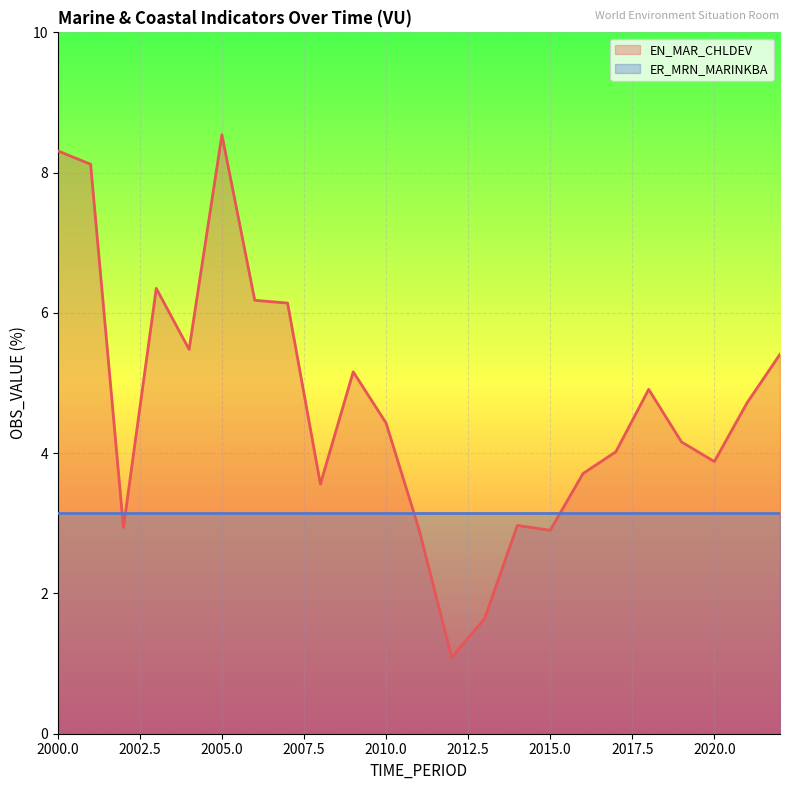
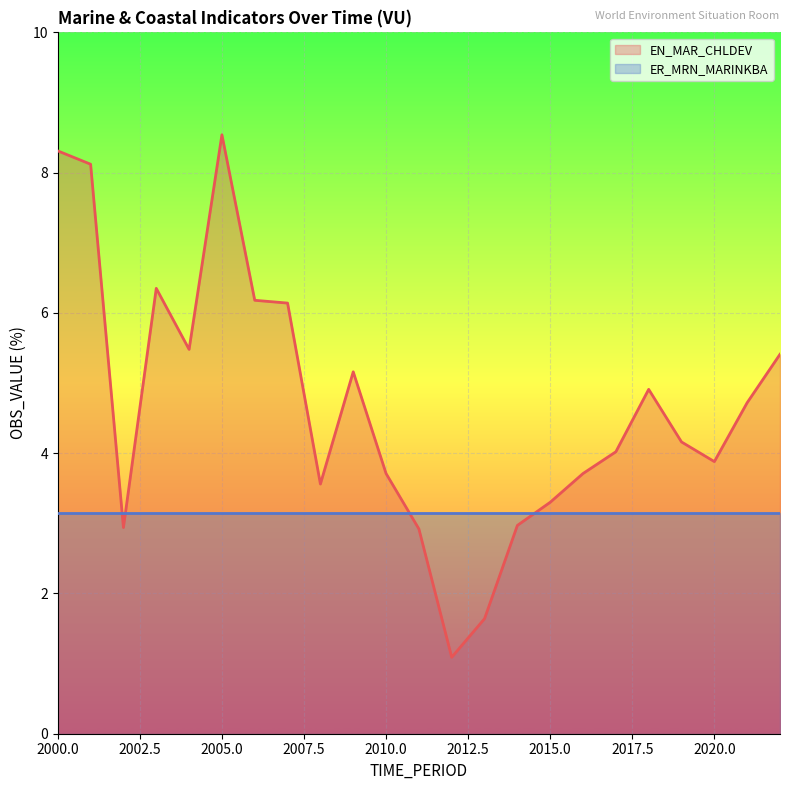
EN_MAR_CHLDEV, 2010.0: 4.4 -> 3.7
EN_MAR_CHLDEV, 2015.0: 2.9 -> 3.3
